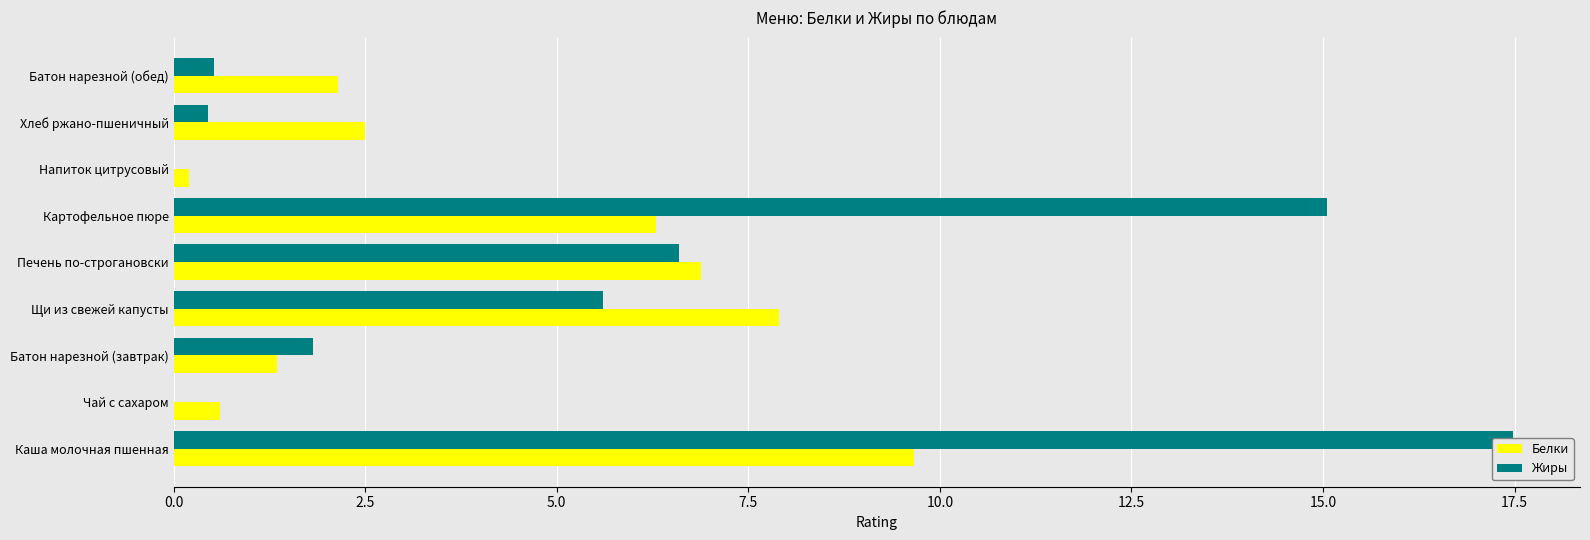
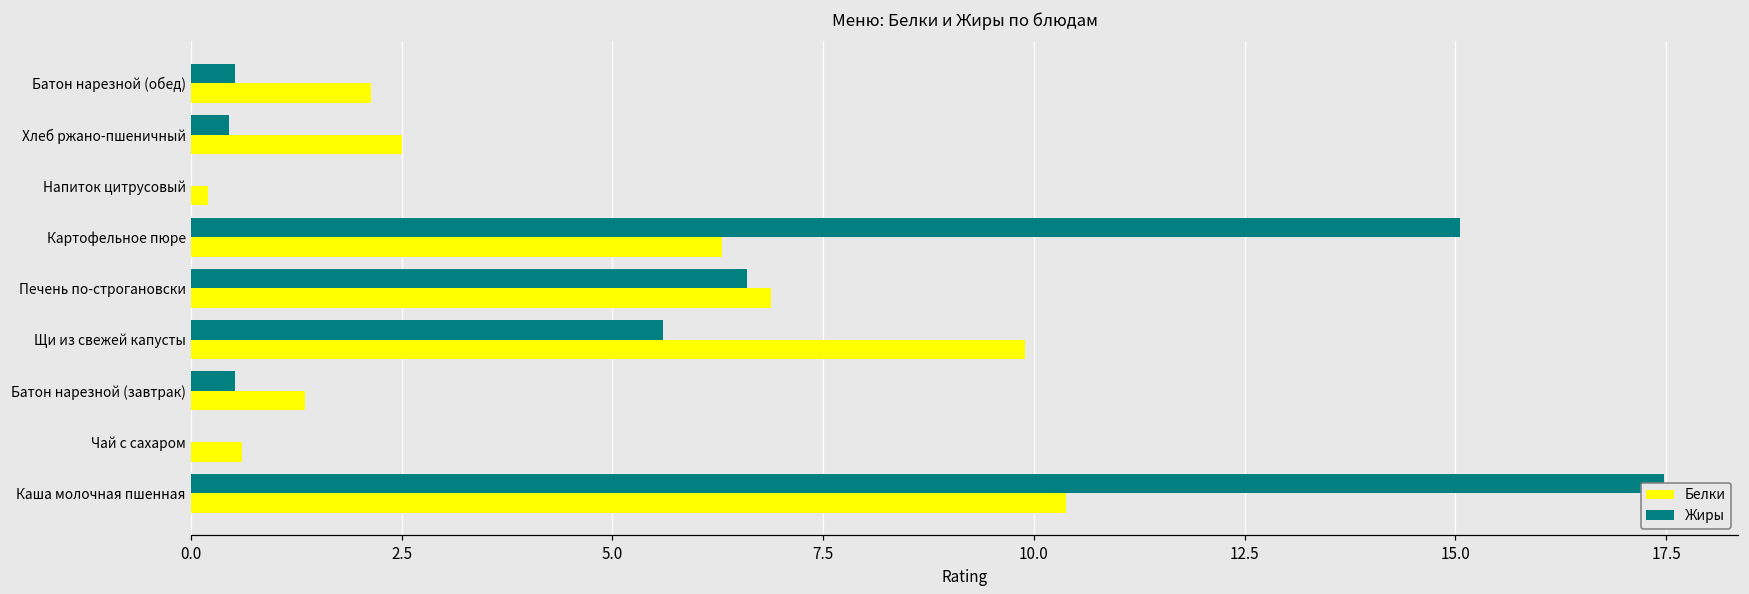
Белки, Щи из свежей капусты: 7.9 -> 9.9
Жиры, Батон нарезной (завтрак): 1.8 -> 0.5
Белки, Каша молочная пшенная: 9.7 -> 10.4
